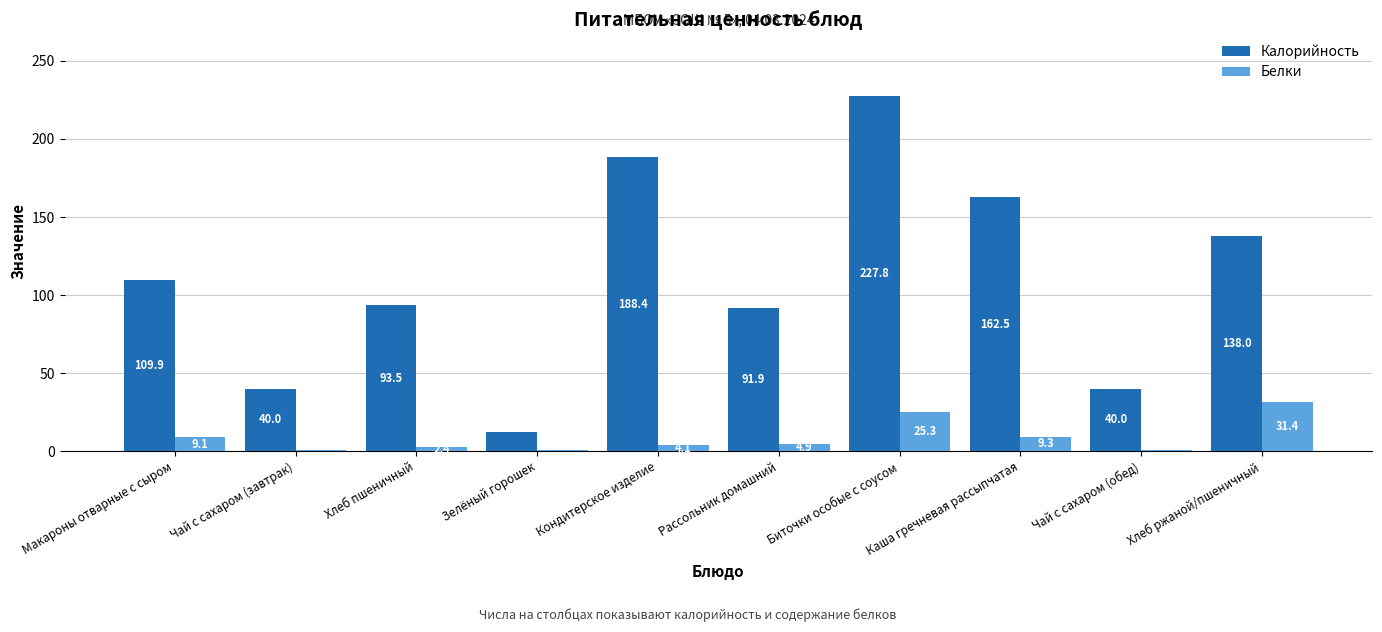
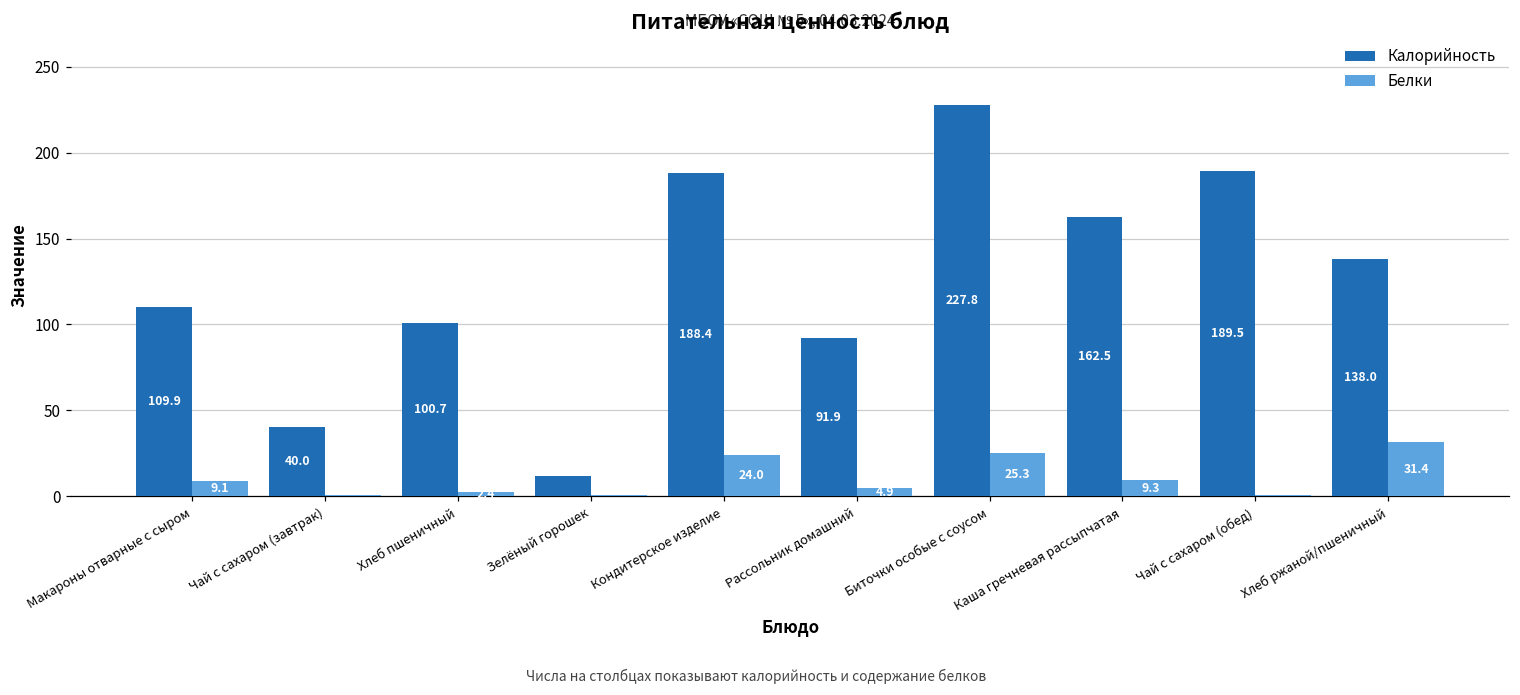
Калорийность, Хлеб пшеничный: 93.5 -> 100.7
Белки, Кондитерское изделие: 4 -> 24
Калорийность, Чай с сахаром (обед): 40.0 -> 189.5
